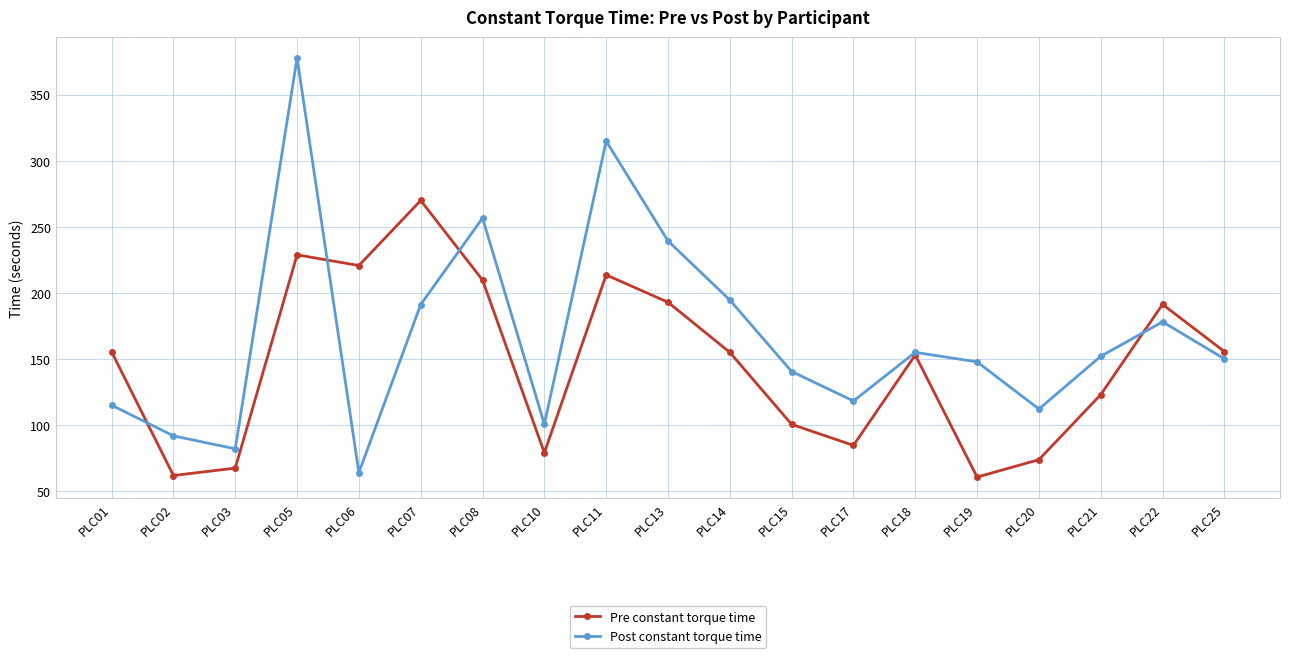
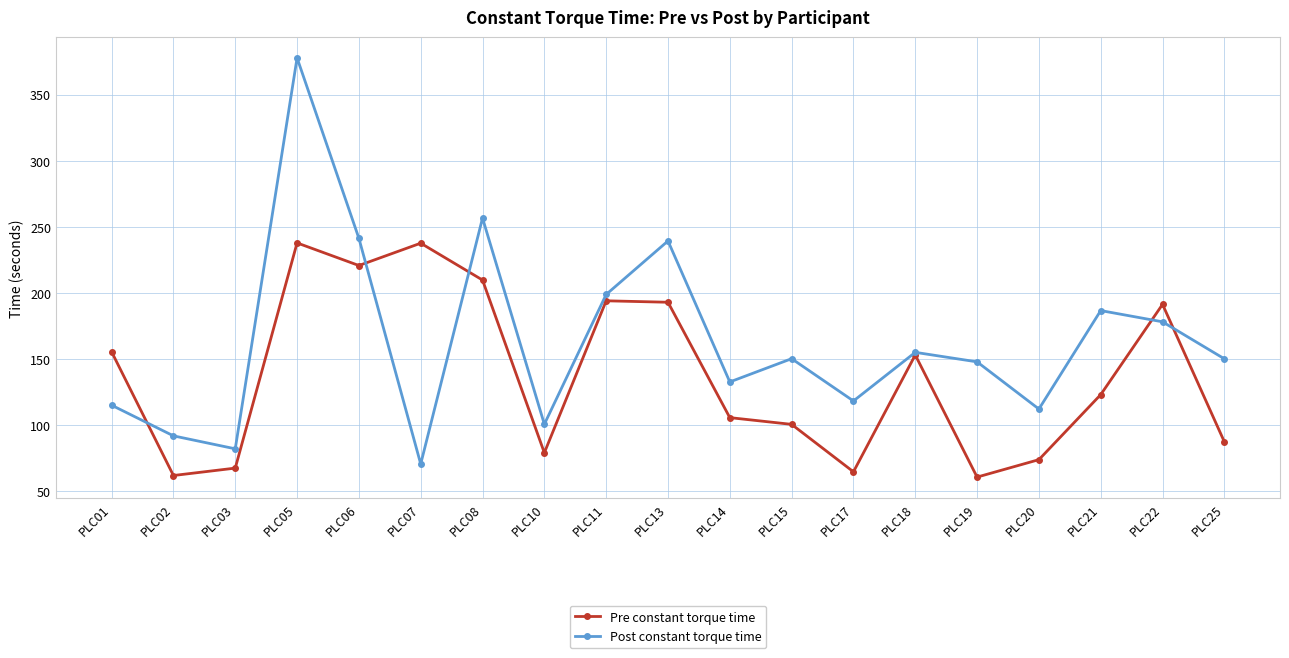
Pre constant torque time, PLC05: 229 -> 238
Post constant torque time, PLC06: 64 -> 241
Pre constant torque time, PLC07: 270 -> 238
Post constant torque time, PLC07: 191 -> 70
Pre constant torque time, PLC11: 214 -> 194
Post constant torque time, PLC11: 315 -> 199
Pre constant torque time, PLC14: 155 -> 106
Post constant torque time, PLC14: 195 -> 133
Post constant torque time, PLC15: 140 -> 150
Pre constant torque time, PLC17: 85 -> 65
Post constant torque time, PLC21: 152 -> 187
Pre constant torque time, PLC25: 156 -> 87
